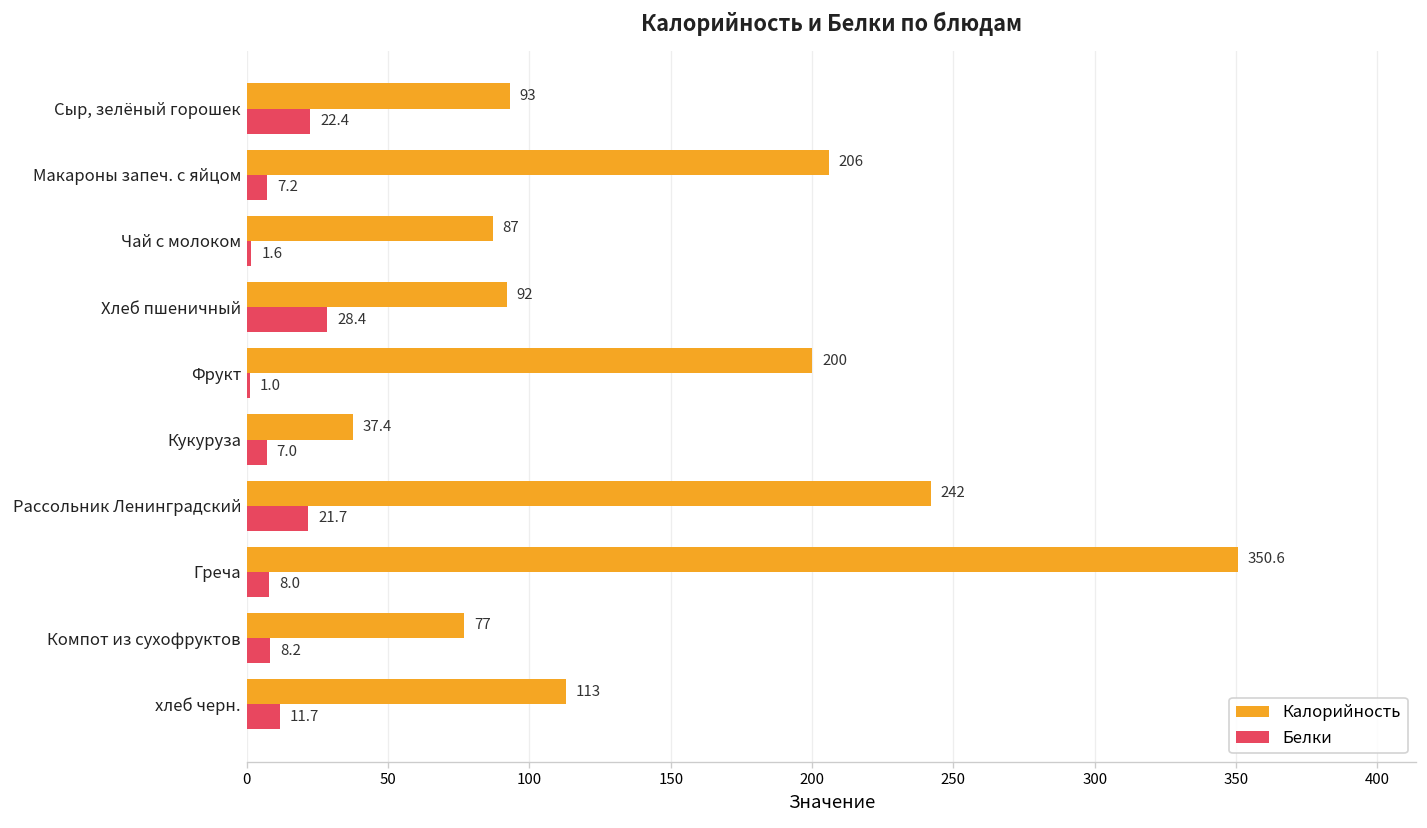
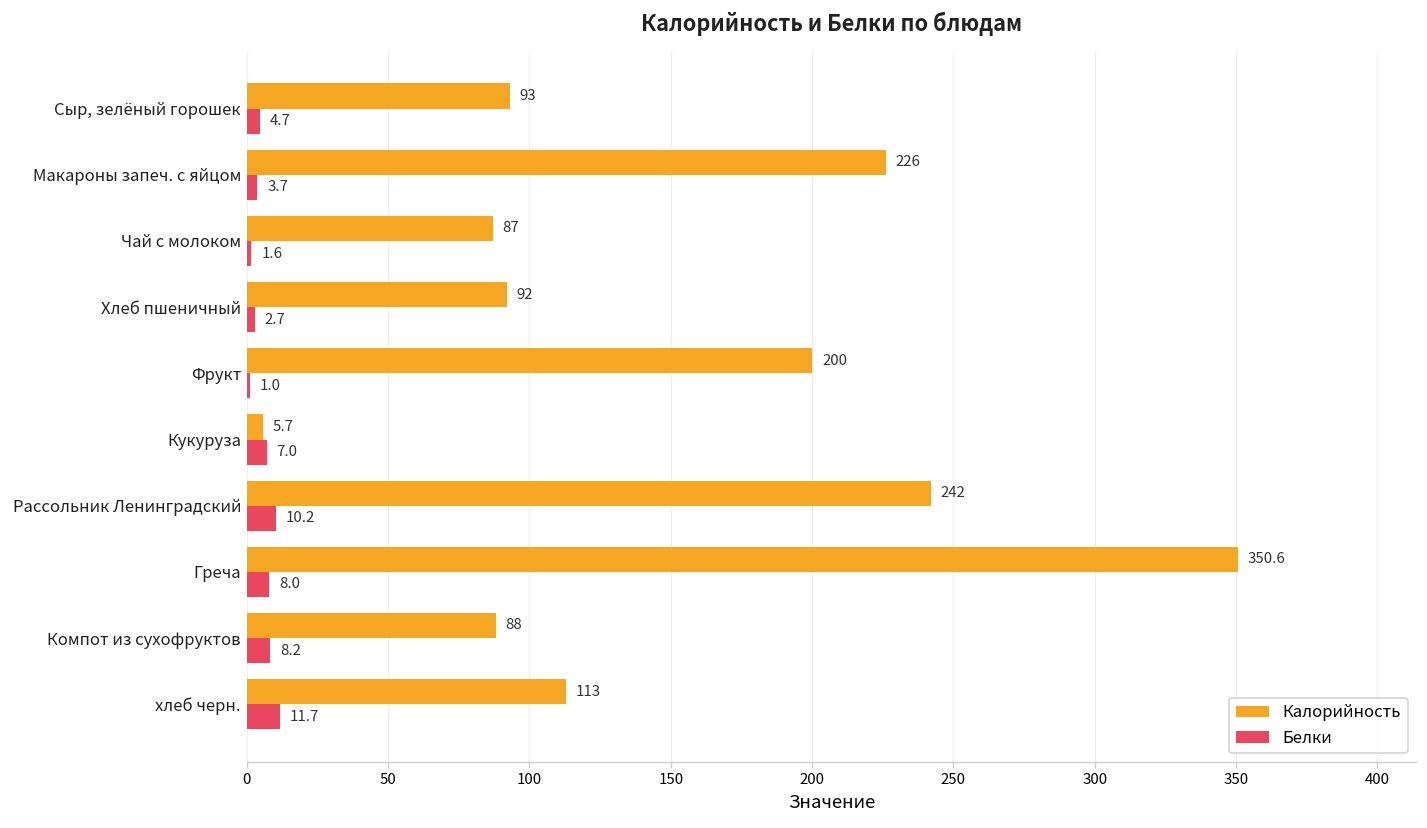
Белки, Сыр, зелёный горошек: 22.4 -> 4.7
Калорийность, Макароны запеч. с яйцом: 206 -> 226
Белки, Макароны запеч. с яйцом: 7.2 -> 3.7
Белки, Хлеб пшеничный: 28.4 -> 2.7
Калорийность, Кукуруза: 37.4 -> 5.7
Белки, Рассольник Ленинградский: 21.7 -> 10.2
Калорийность, Компот из сухофруктов: 77 -> 88
